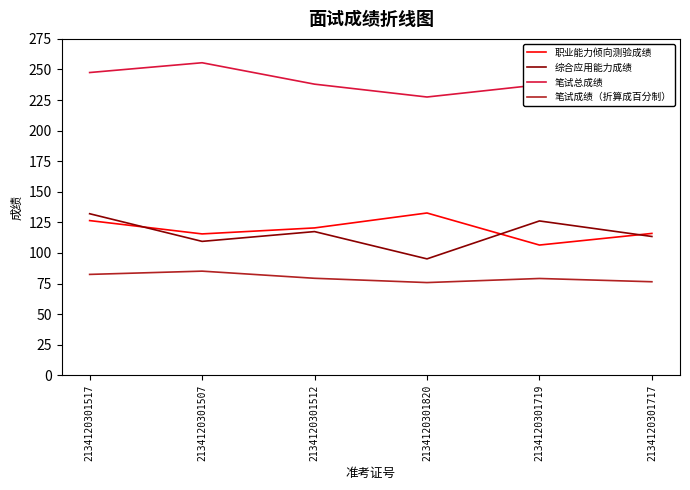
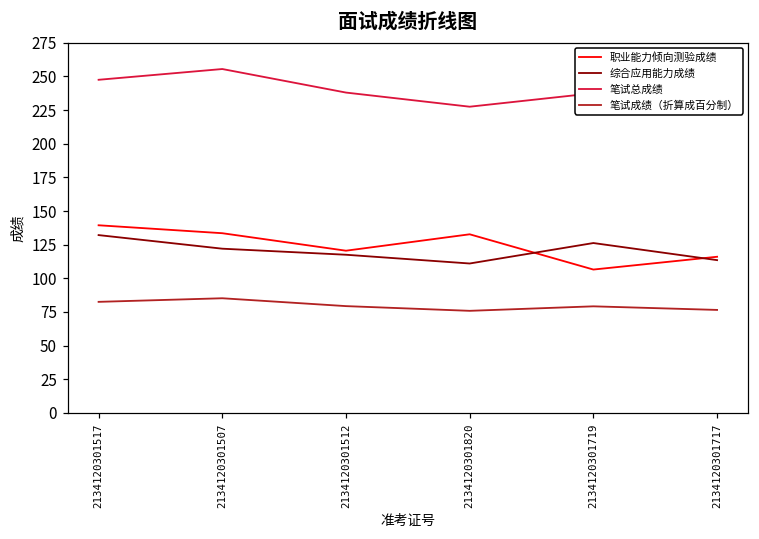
职业能力倾向测验成绩, 2134120301517: 127 -> 139
职业能力倾向测验成绩, 2134120301507: 116 -> 134
综合应用能力成绩, 2134120301507: 110 -> 122
综合应用能力成绩, 2134120301820: 95 -> 111
